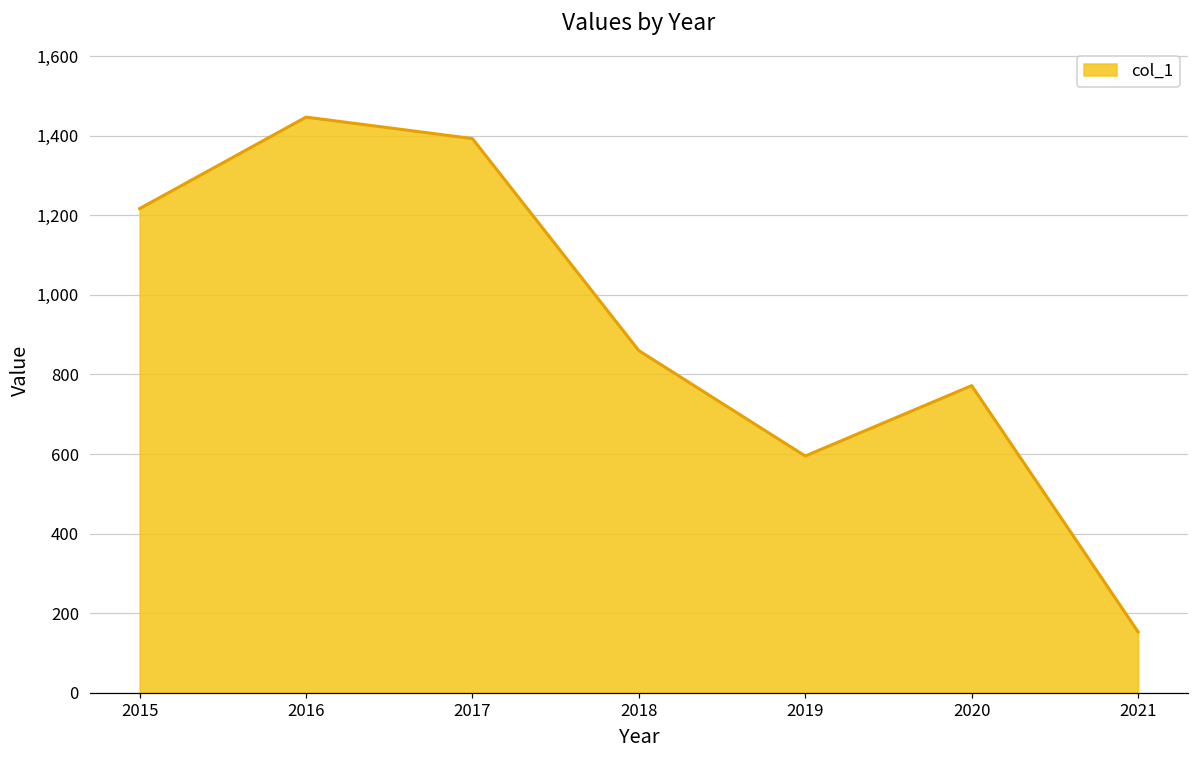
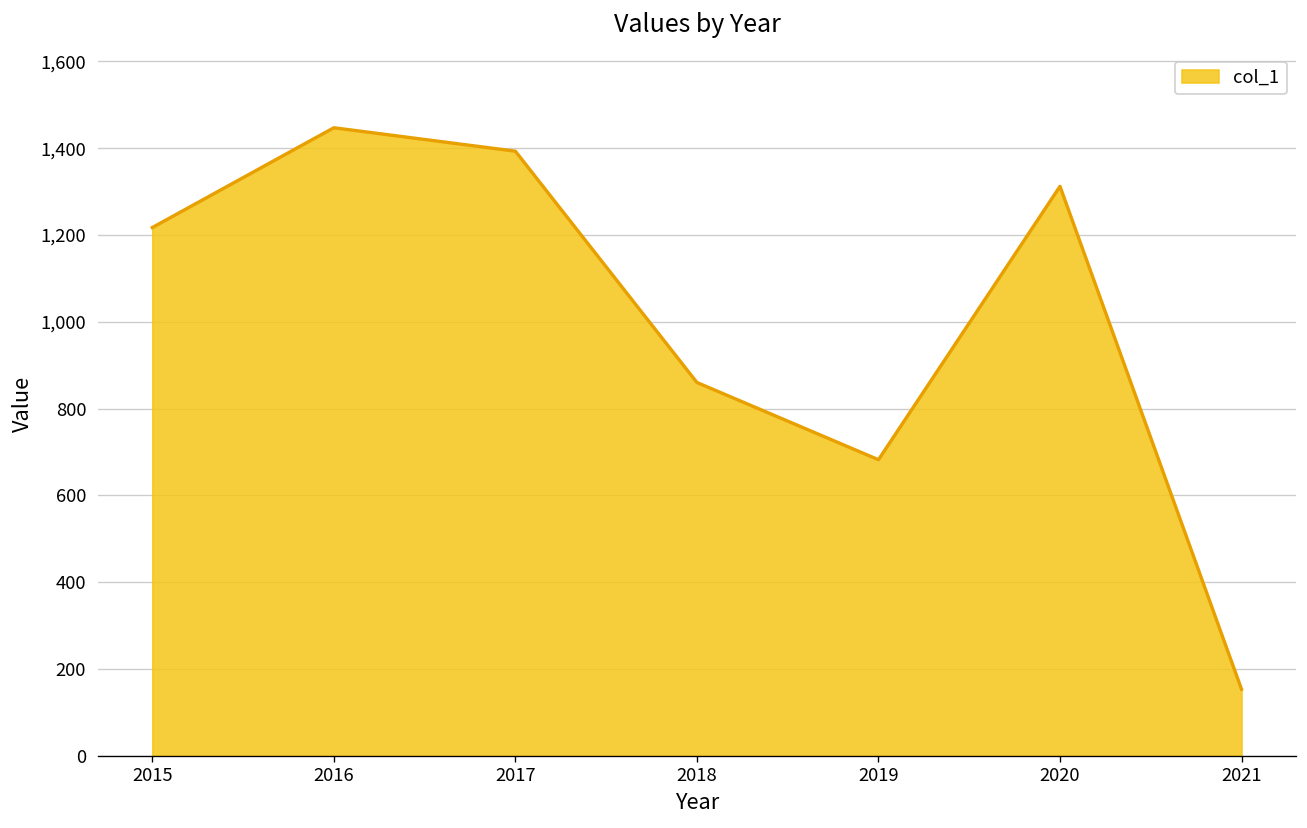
2019: 600 -> 680
2020: 770 -> 1,310
